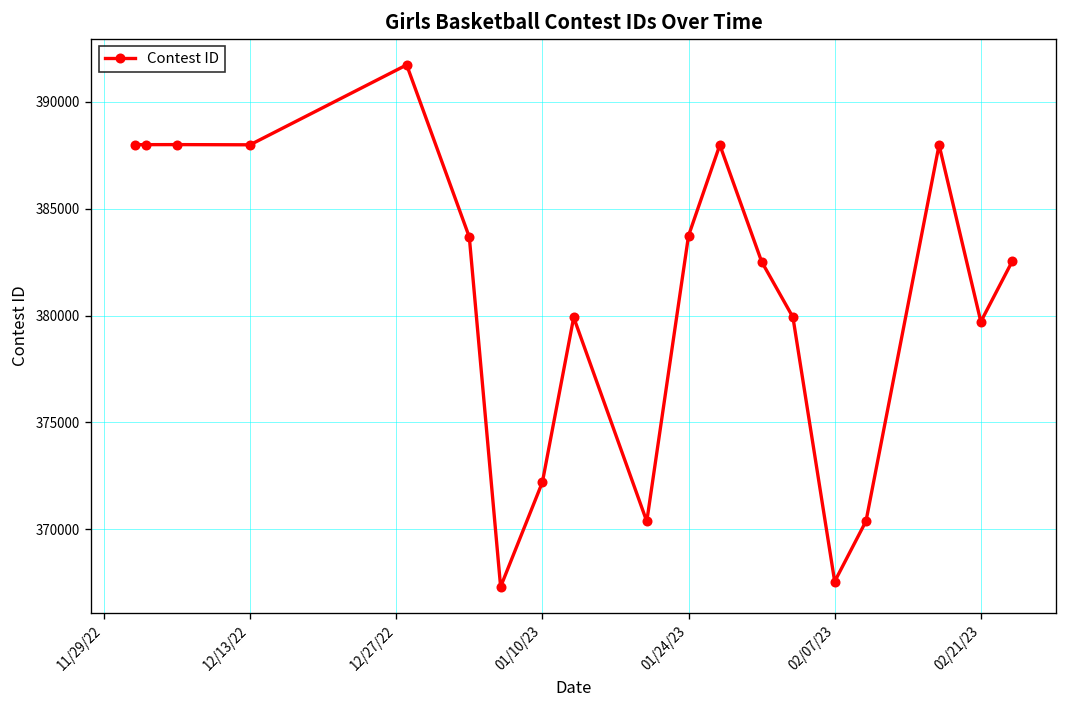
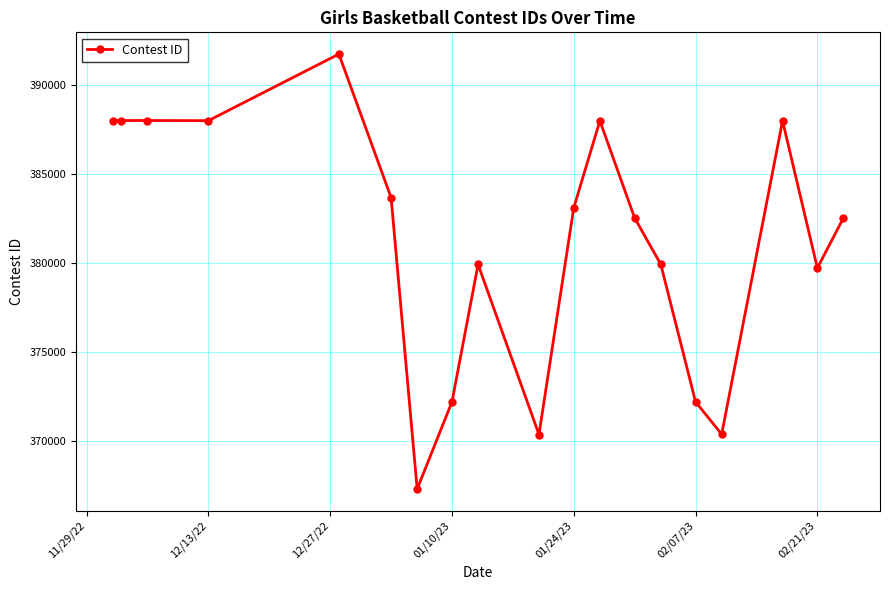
01/24/23: 383700 -> 383100
02/07/23: 367600 -> 372200
